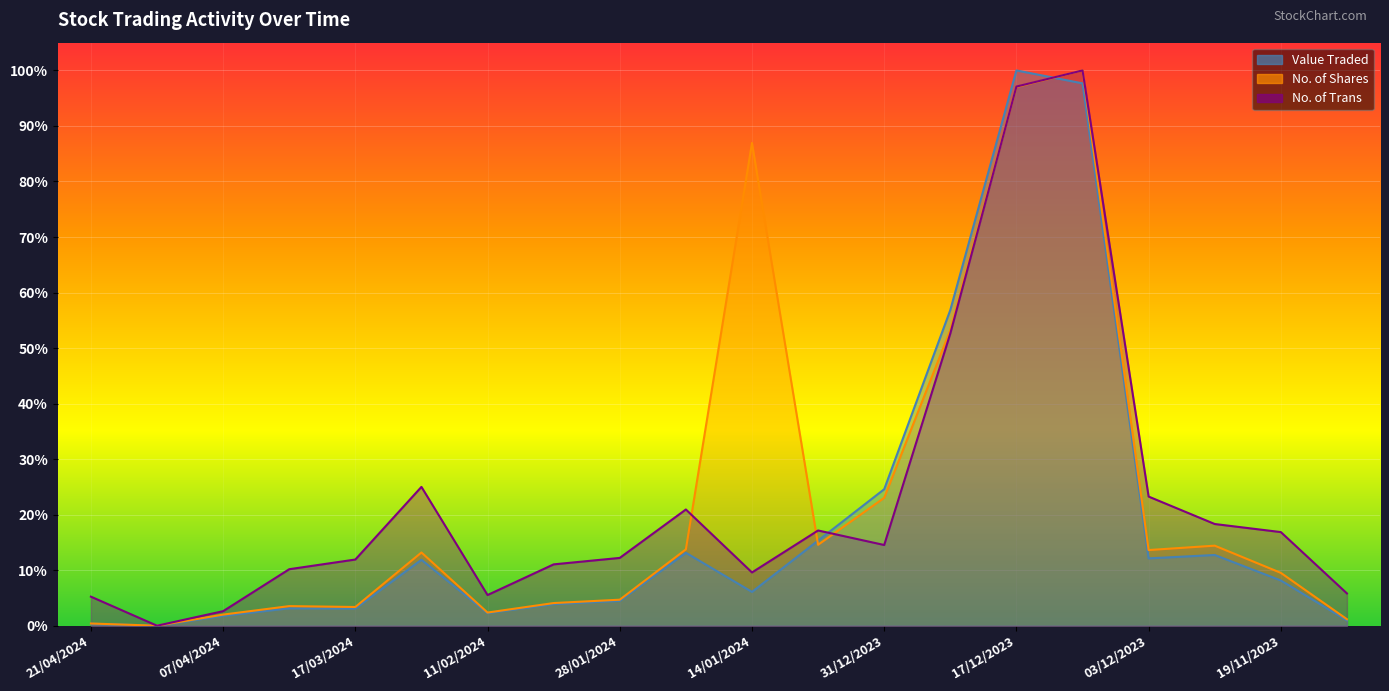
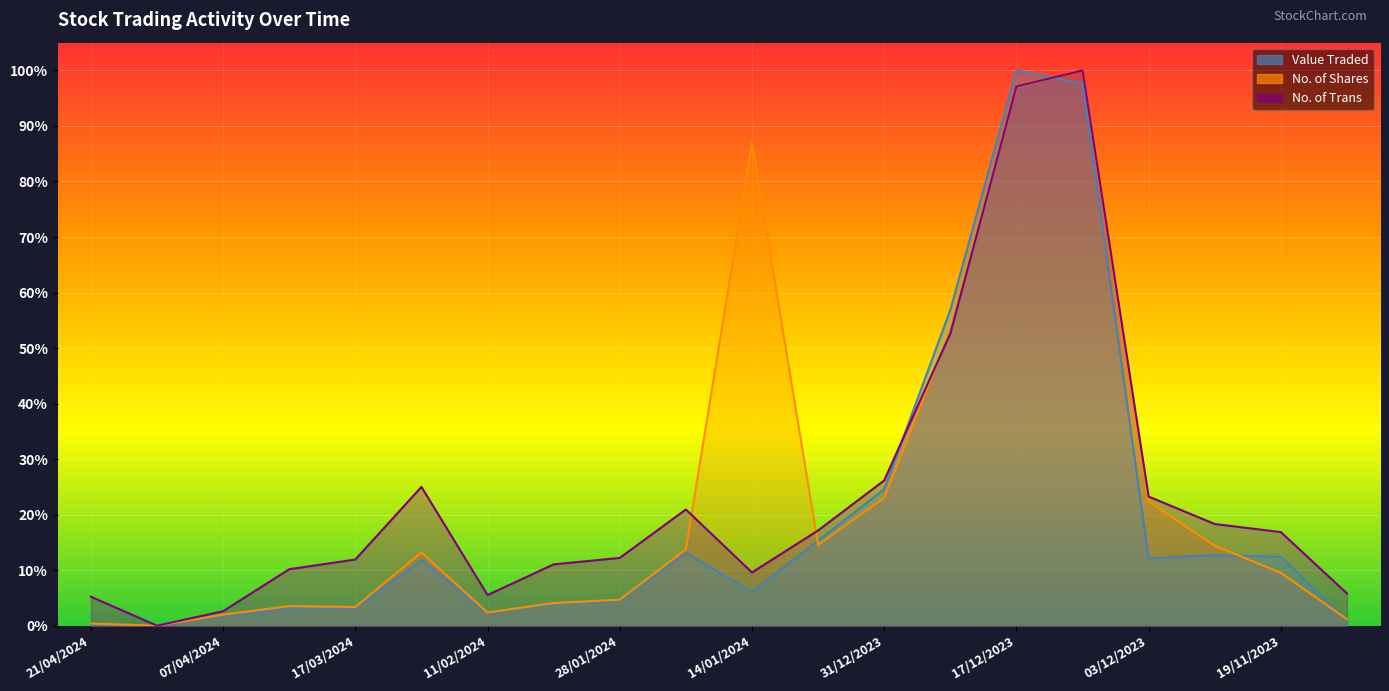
No. of Trans, 31/12/2023: 15% -> 26%
No. of Shares, 03/12/2023: 14% -> 22%
Value Traded, 19/11/2023: 8% -> 12%
